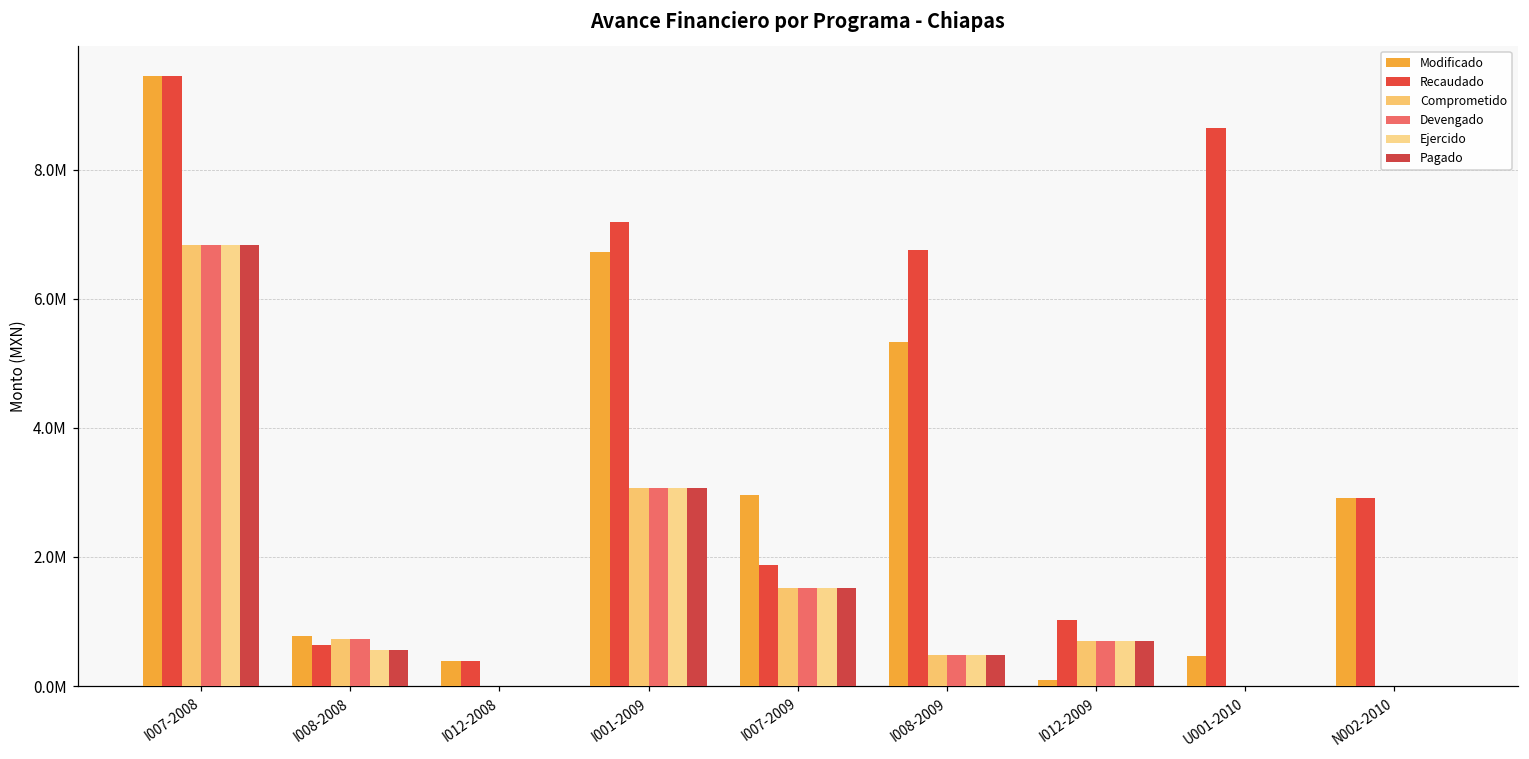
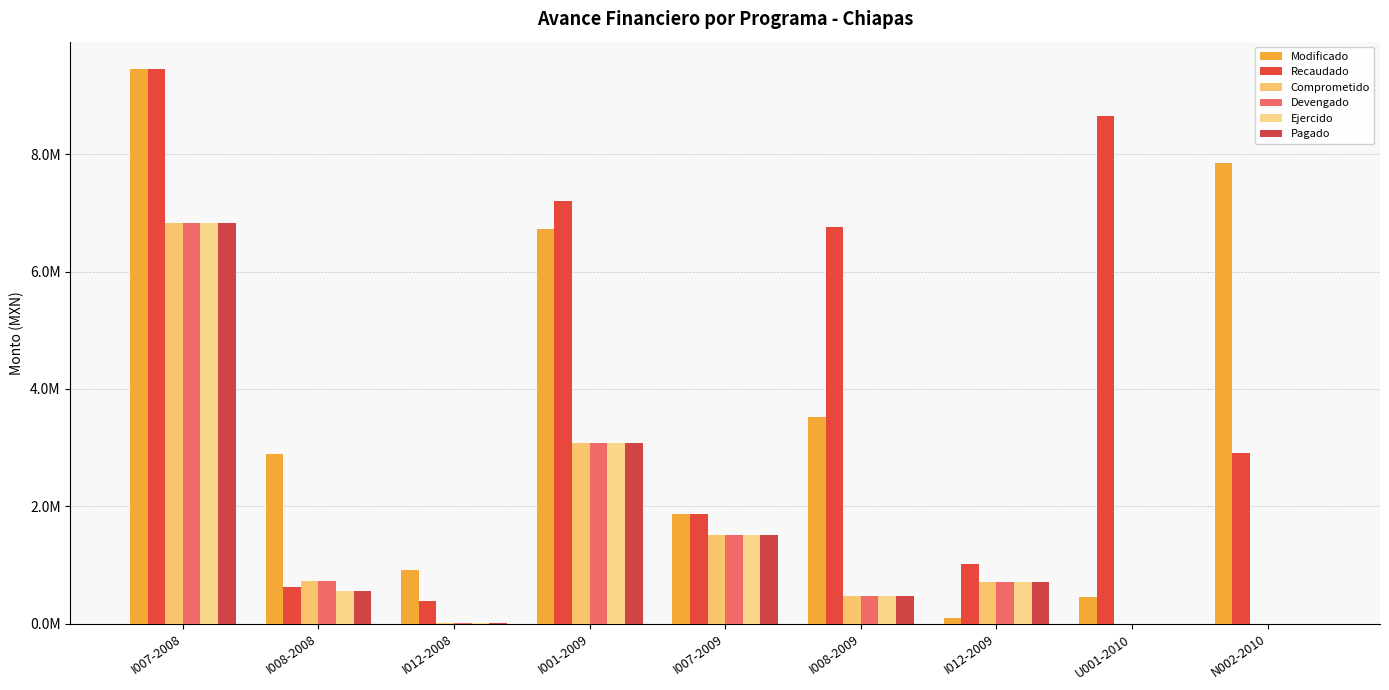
Modificado, I008-2008: 800000 -> 2900000
Modificado, I012-2008: 400000 -> 900000
Modificado, I007-2009: 3000000 -> 1900000
Modificado, I008-2009: 5300000 -> 3500000
Modificado, N002-2010: 2900000 -> 7800000
